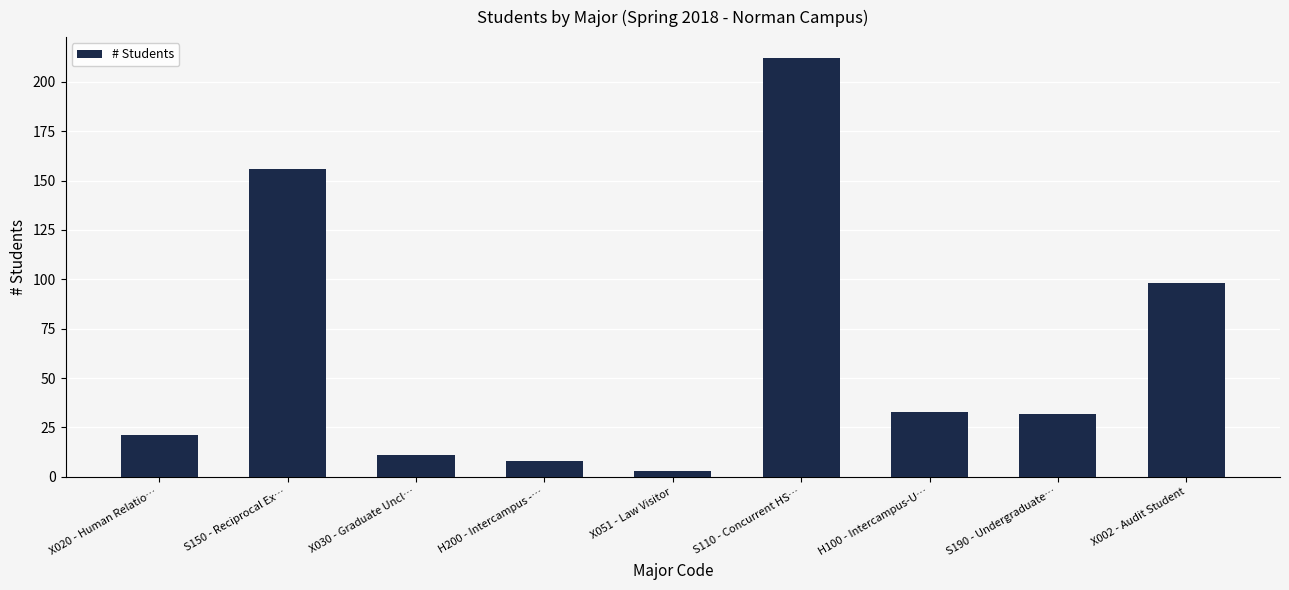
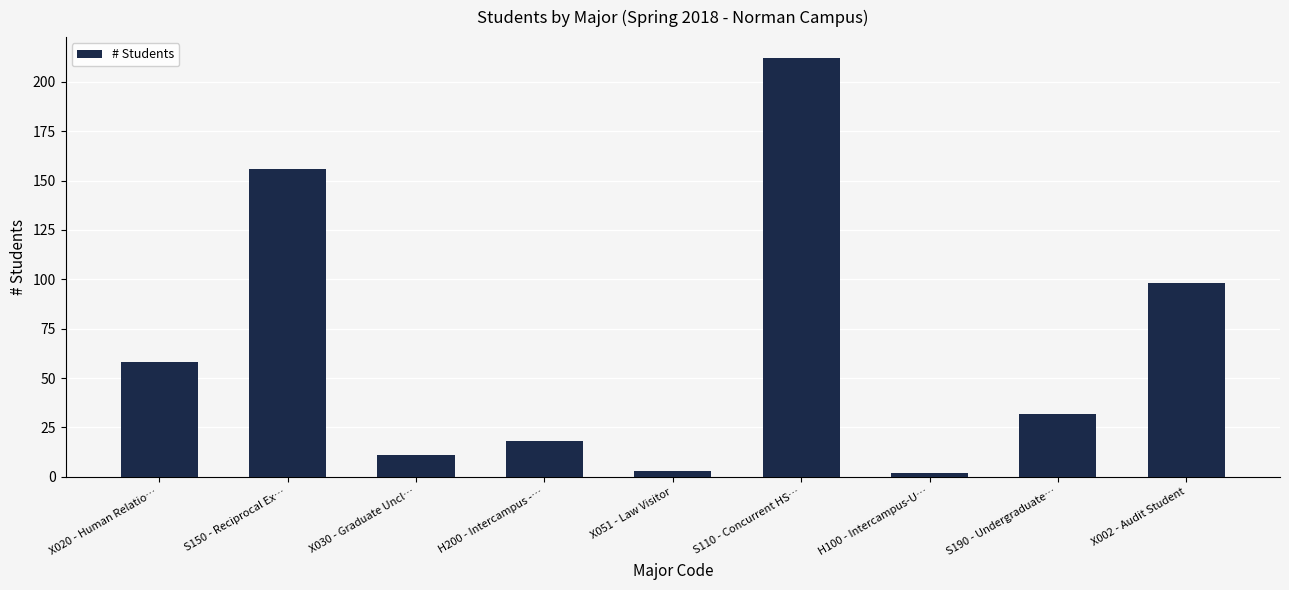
X020 - Human Relatio…: 21 -> 58
H200 - Intercampus -…: 8 -> 18
H100 - Intercampus-U…: 33 -> 2
